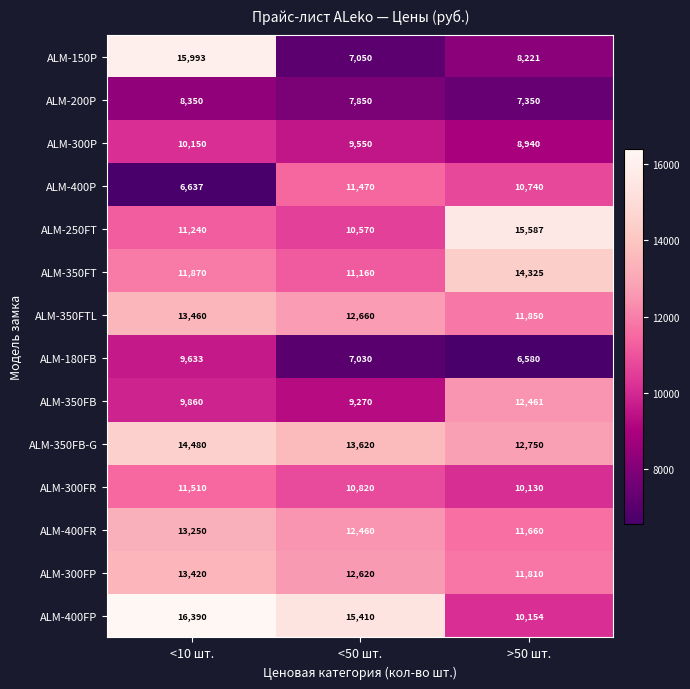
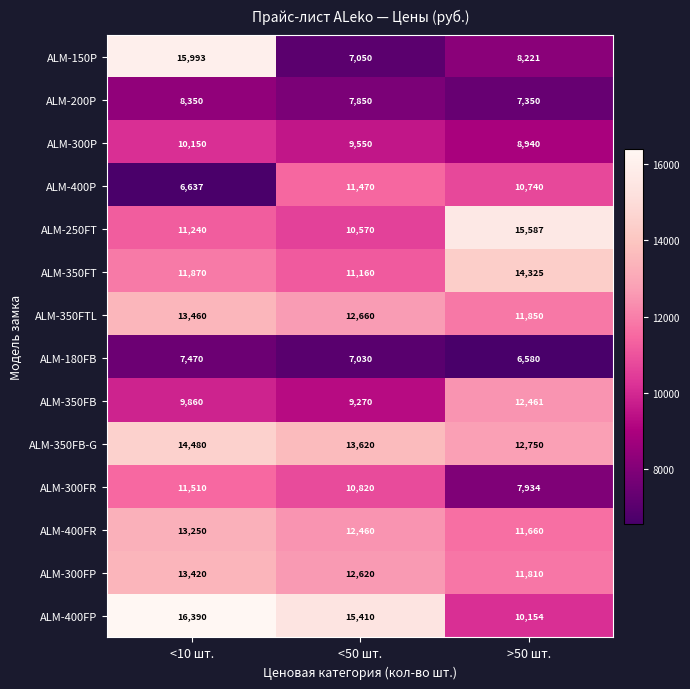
ALM-180FB, <10 шт.: 9,633 -> 7,470
ALM-300FR, >50 шт.: 10,130 -> 7,934
